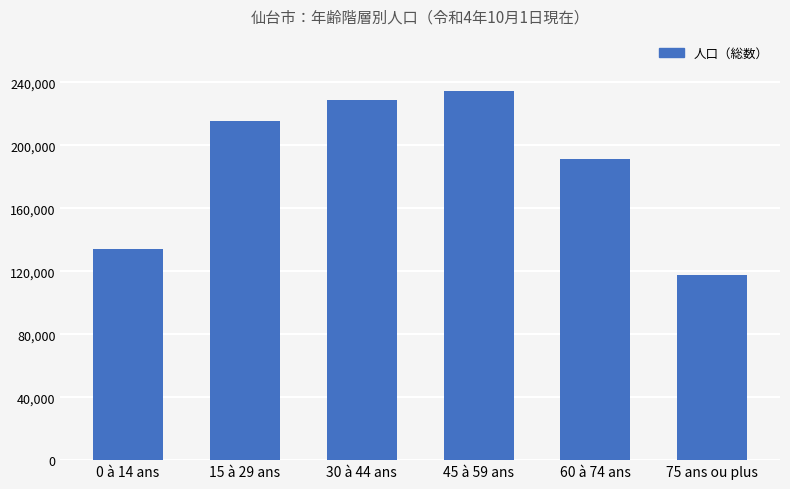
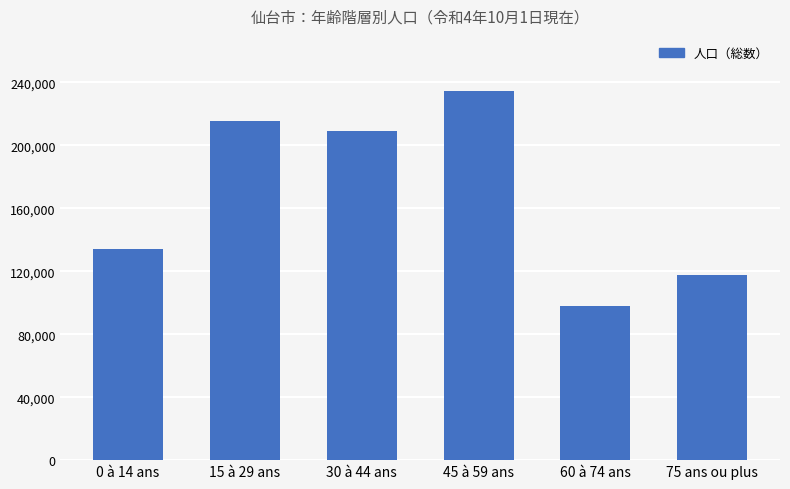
30 à 44 ans: 229,000 -> 209,000
60 à 74 ans: 191,000 -> 98,000
